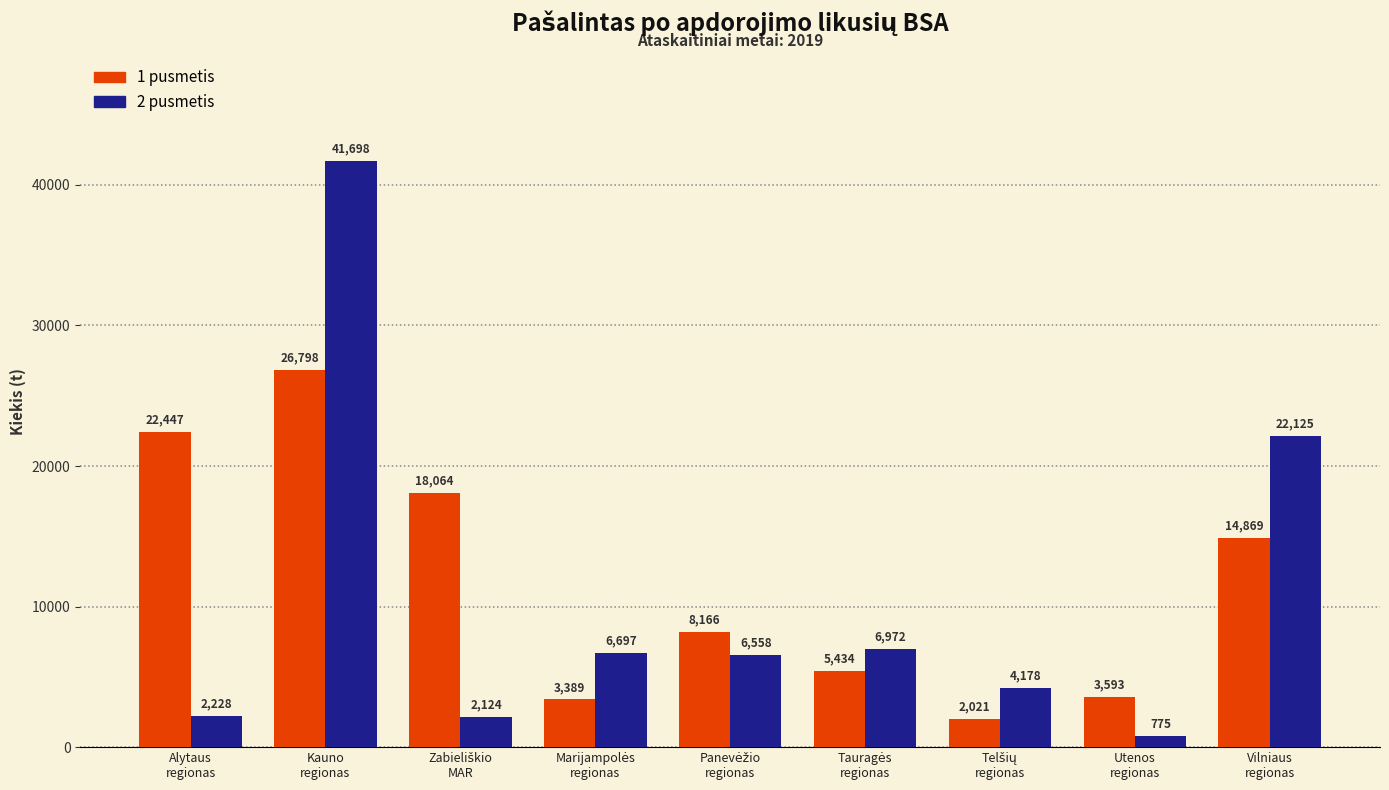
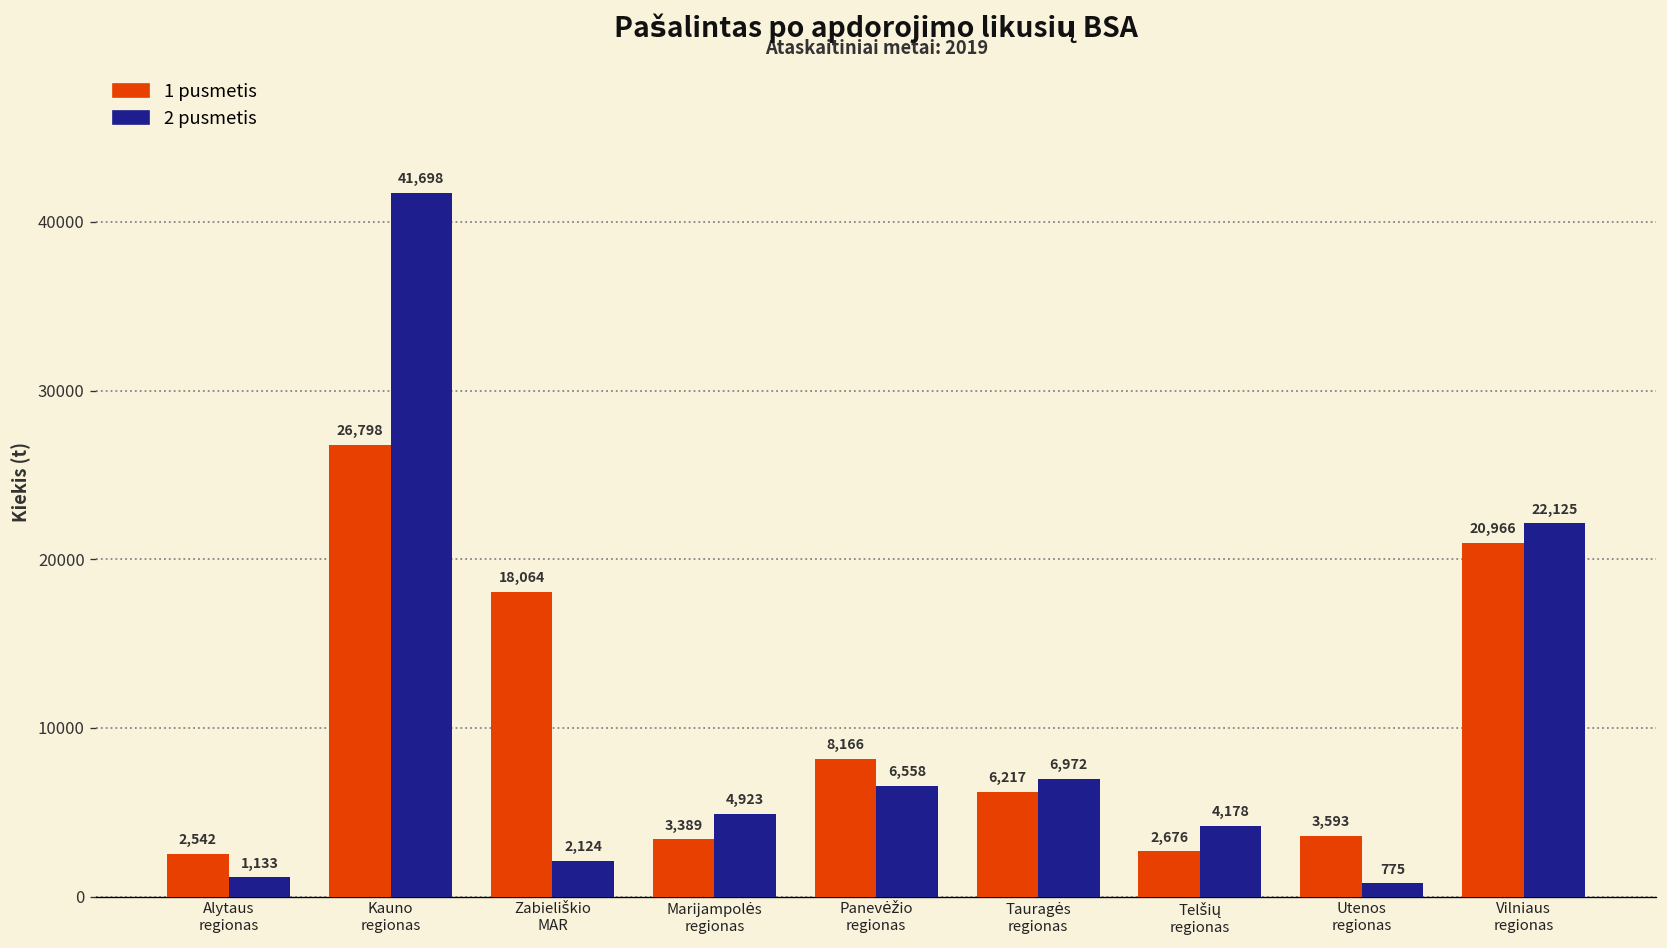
1 pusmetis, Alytaus regionas: 22,447 -> 2,542
2 pusmetis, Alytaus regionas: 2,228 -> 1,133
2 pusmetis, Marijampolės regionas: 6,697 -> 4,923
1 pusmetis, Tauragės regionas: 5,434 -> 6,217
1 pusmetis, Telšių regionas: 2,021 -> 2,676
1 pusmetis, Vilniaus regionas: 14,869 -> 20,966
